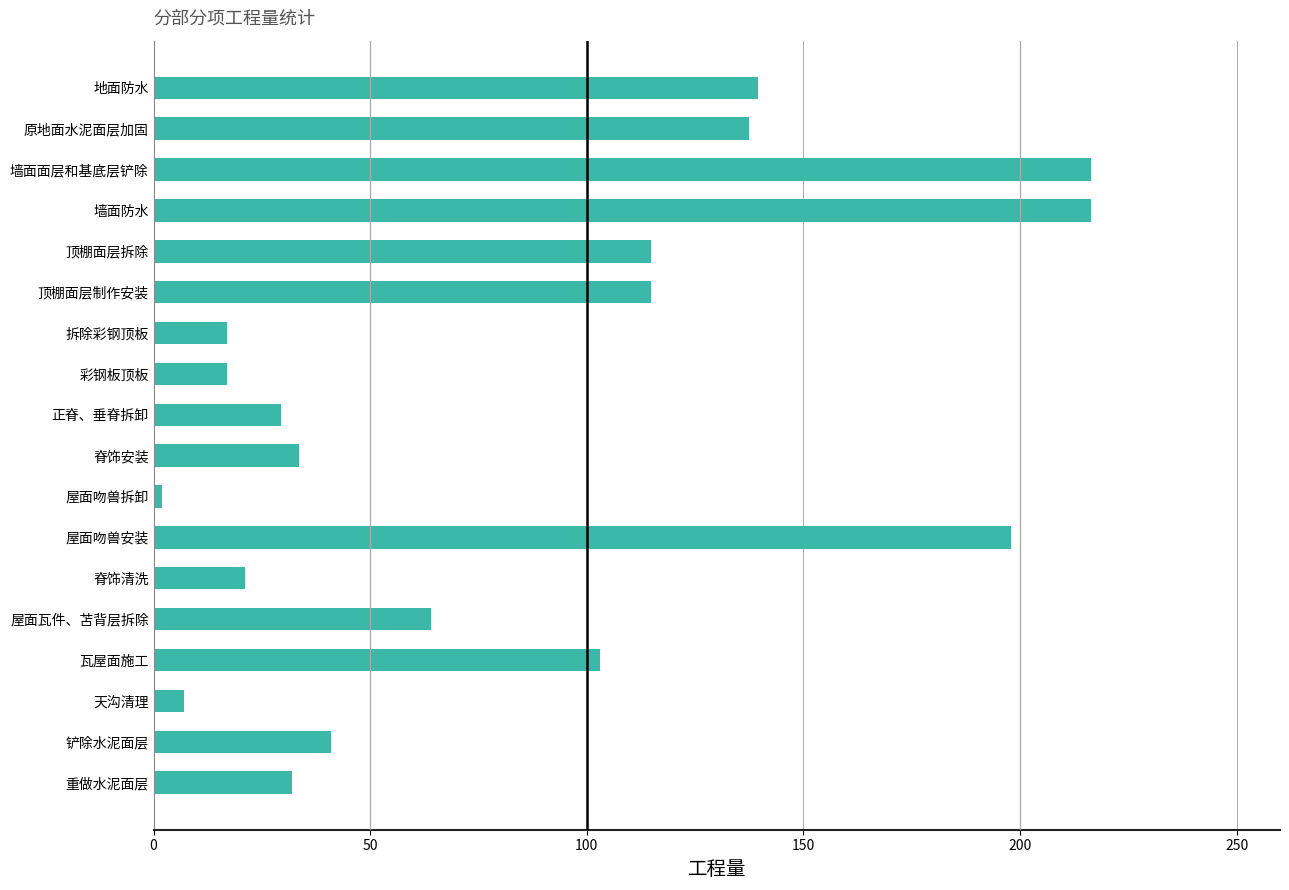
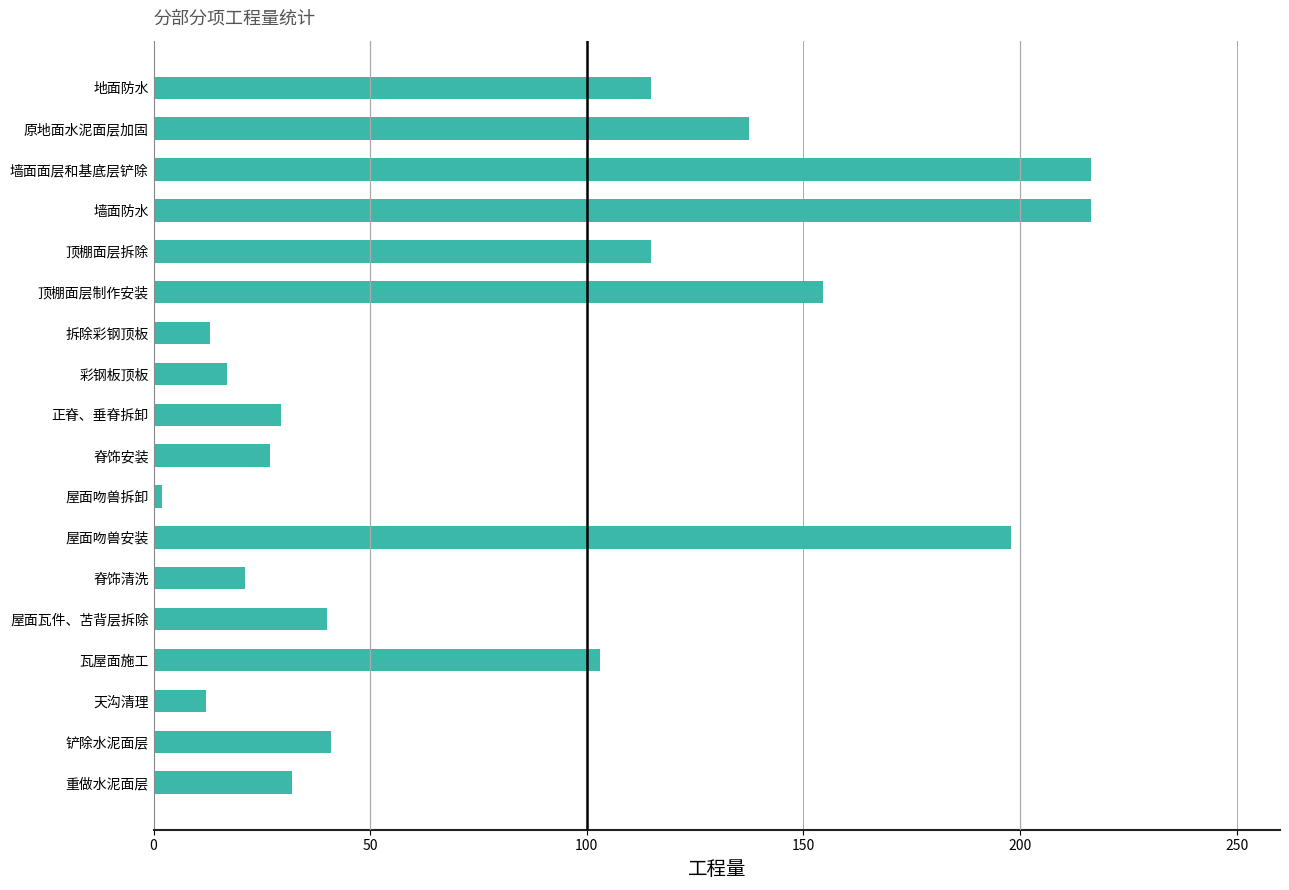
地面防水: 140 -> 115
顶棚面层制作安装: 115 -> 155
拆除彩钢顶板: 17 -> 13
脊饰安装: 34 -> 27
屋面瓦件、苫背层拆除: 64 -> 40
天沟清理: 7 -> 12
